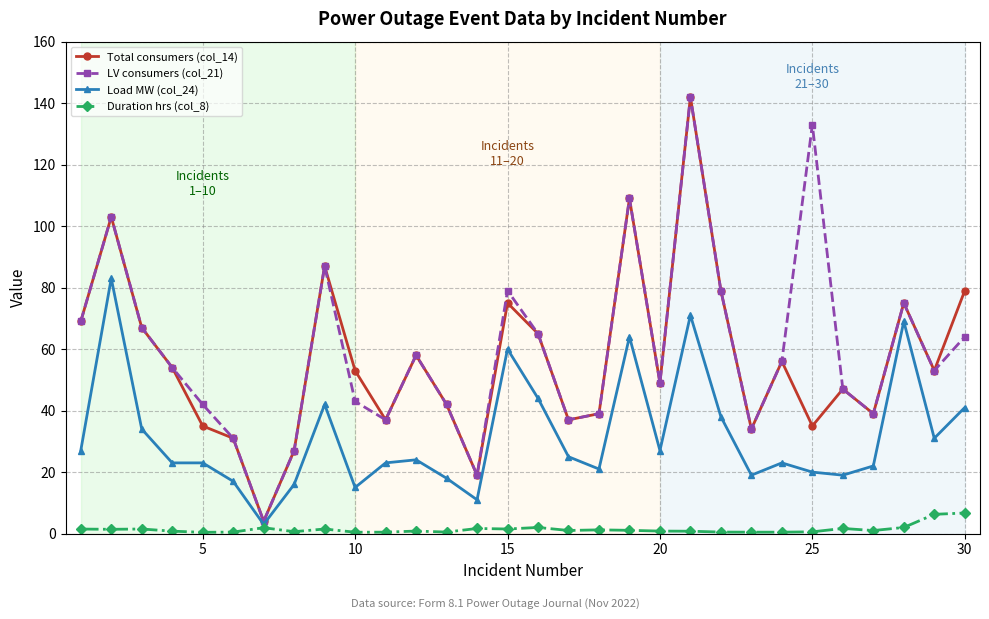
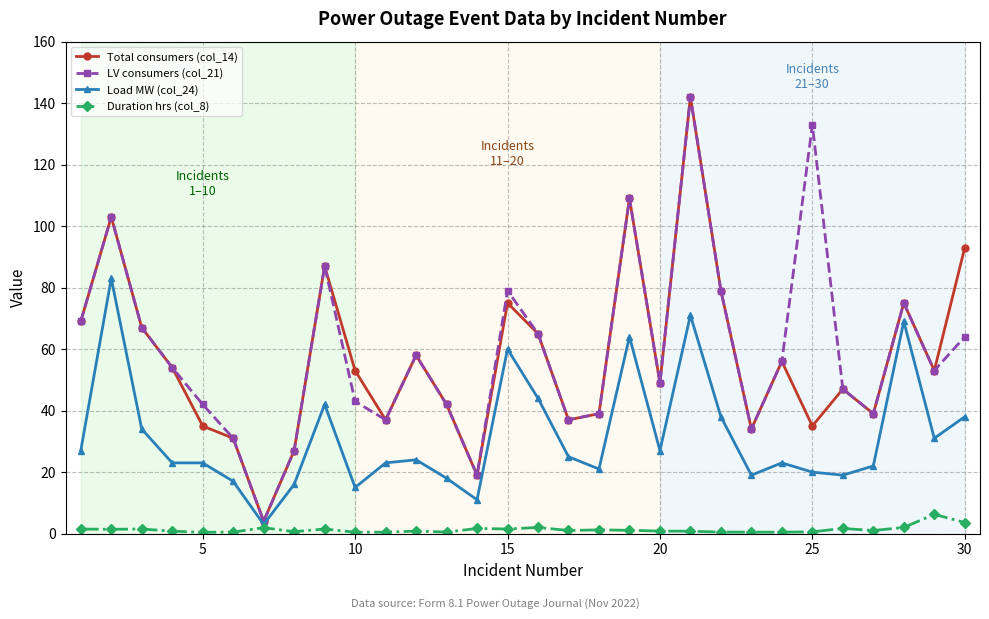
Total consumers (col_14), 30: 79 -> 93
Load MW (col_24), 30: 41 -> 38
Duration hrs (col_8), 30: 7 -> 4
